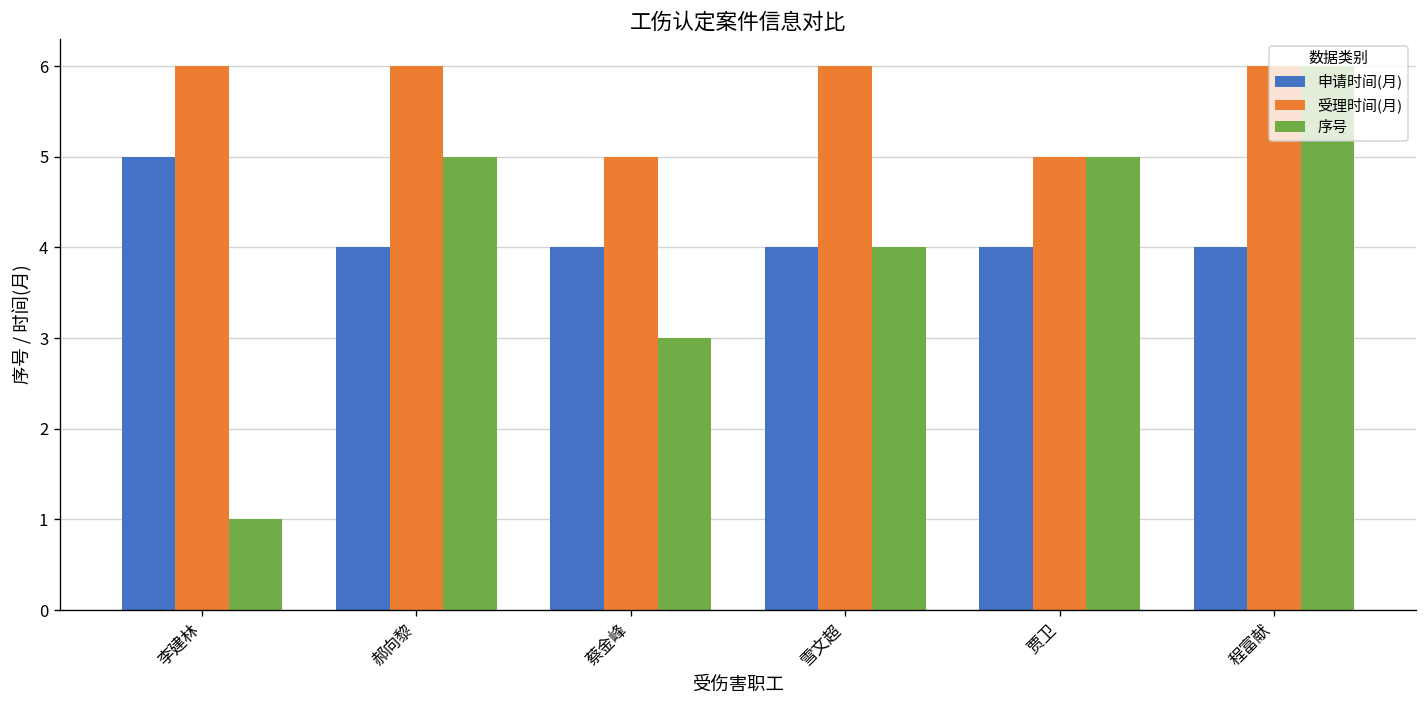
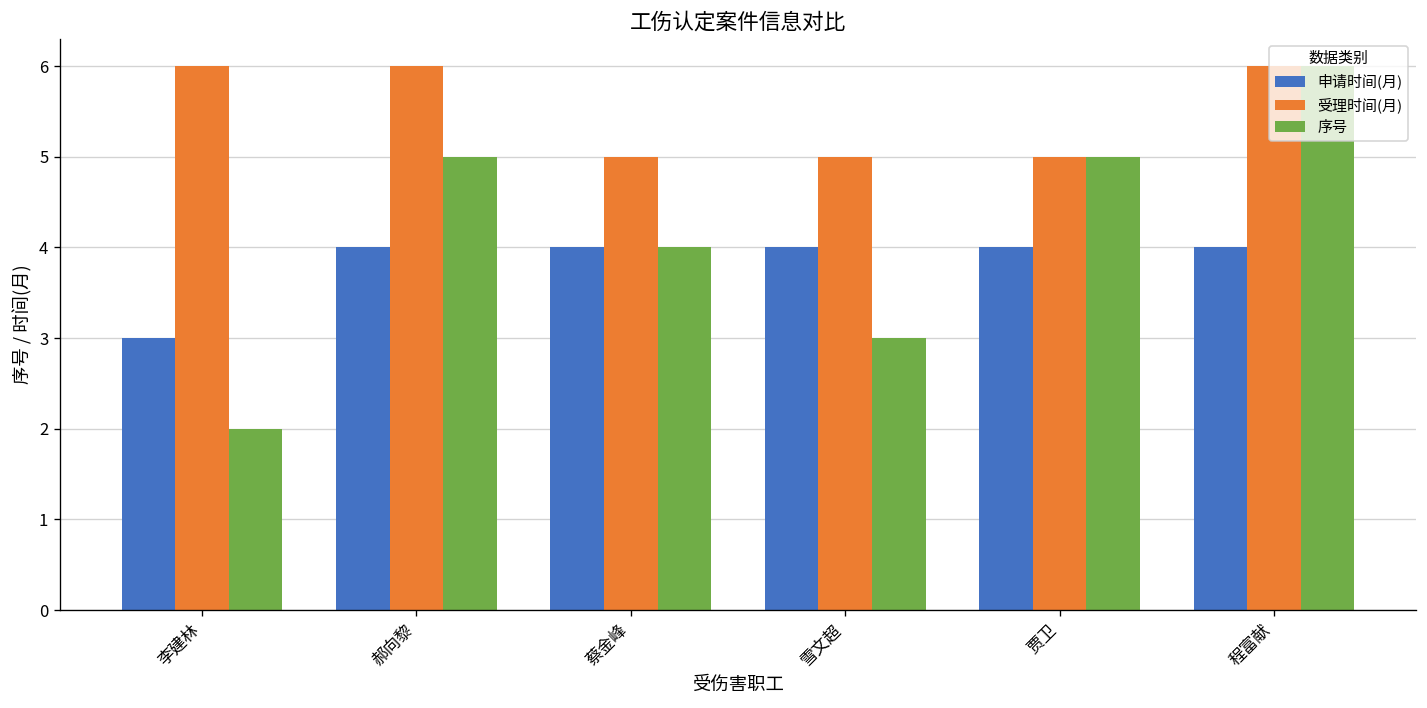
申请时间(月), 李建林: 5 -> 3
序号, 李建林: 1 -> 2
序号, 蔡金峰: 3 -> 4
受理时间(月), 雪文超: 6 -> 5
序号, 雪文超: 4 -> 3
